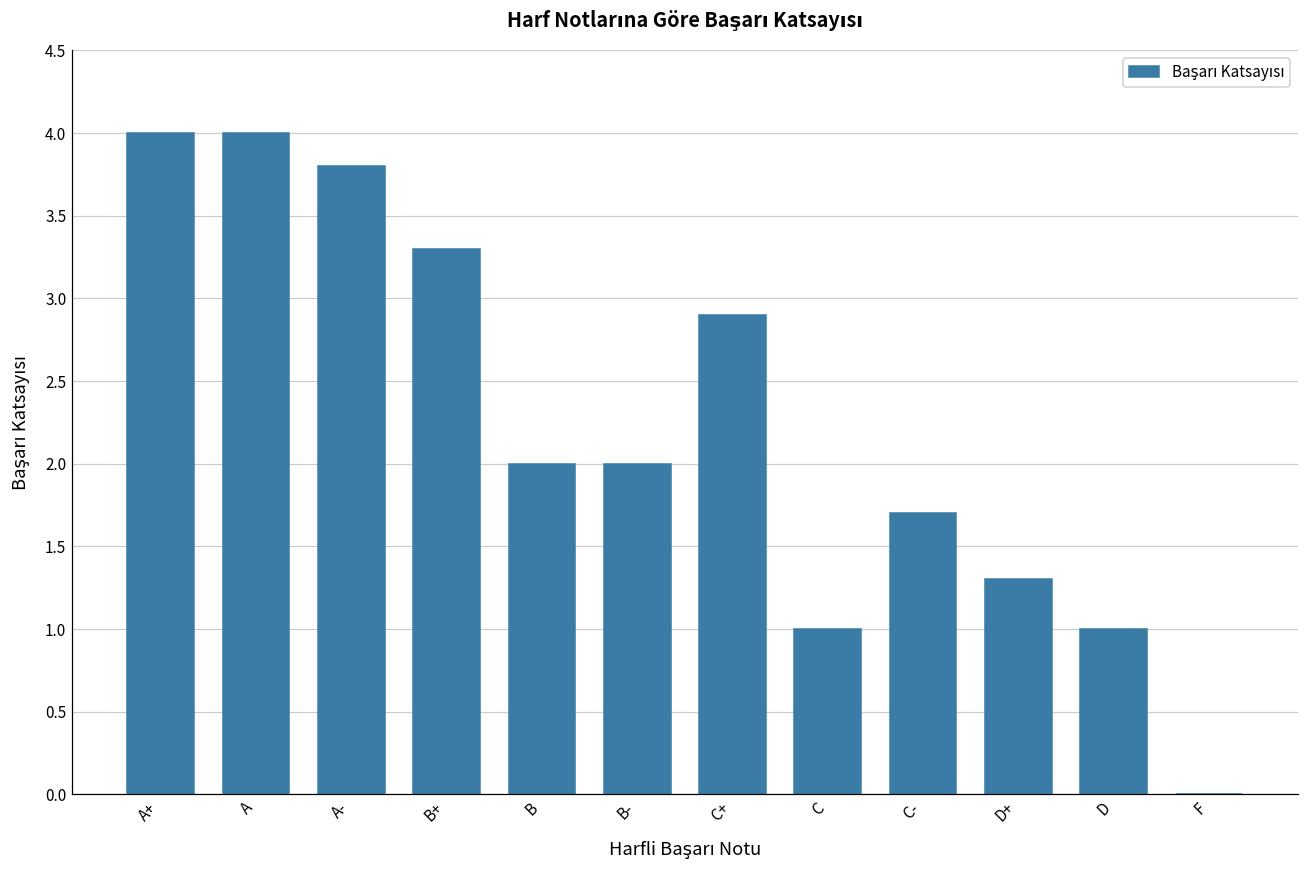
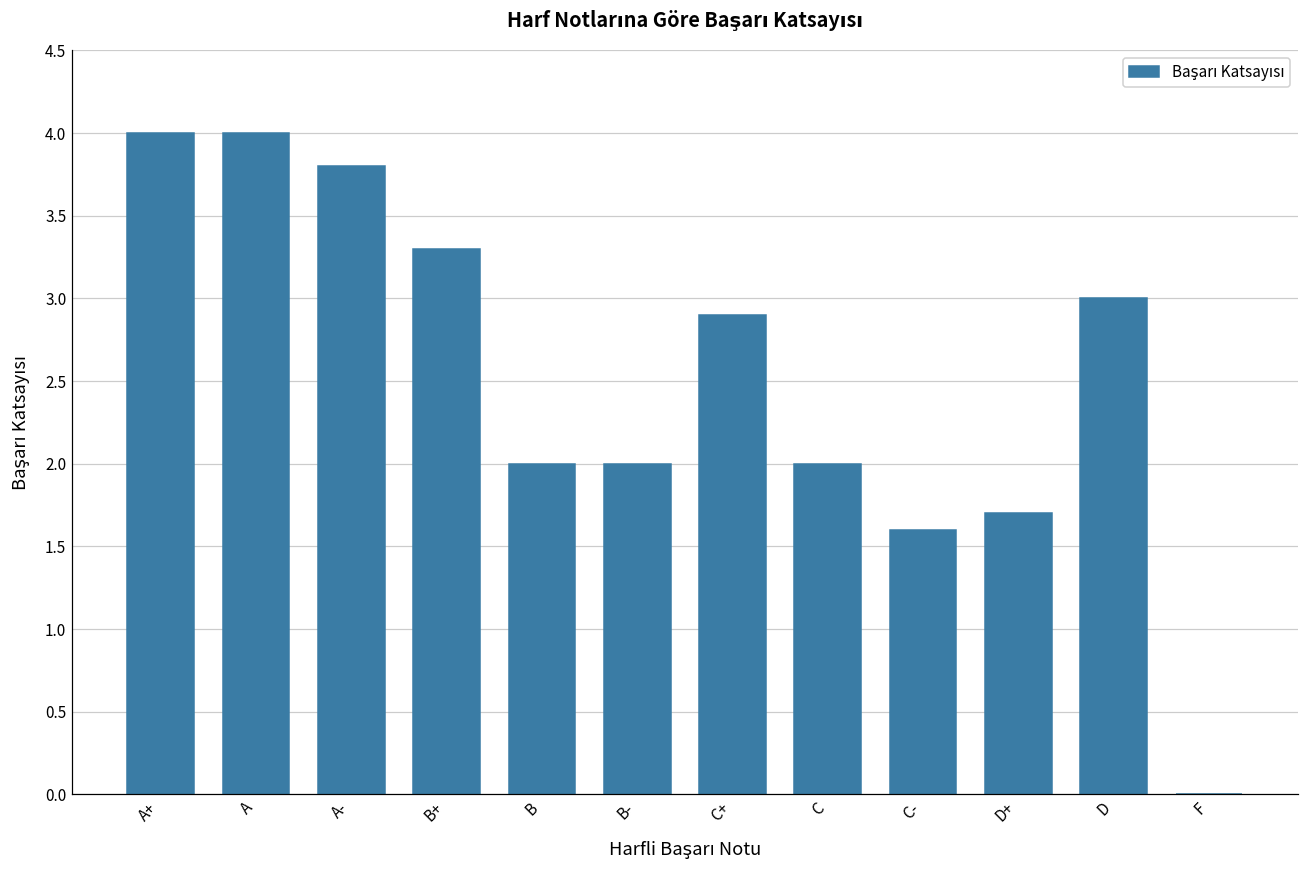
C: 1 -> 2
C-: 1.7 -> 1.6
D+: 1.3 -> 1.7
D: 1 -> 3
